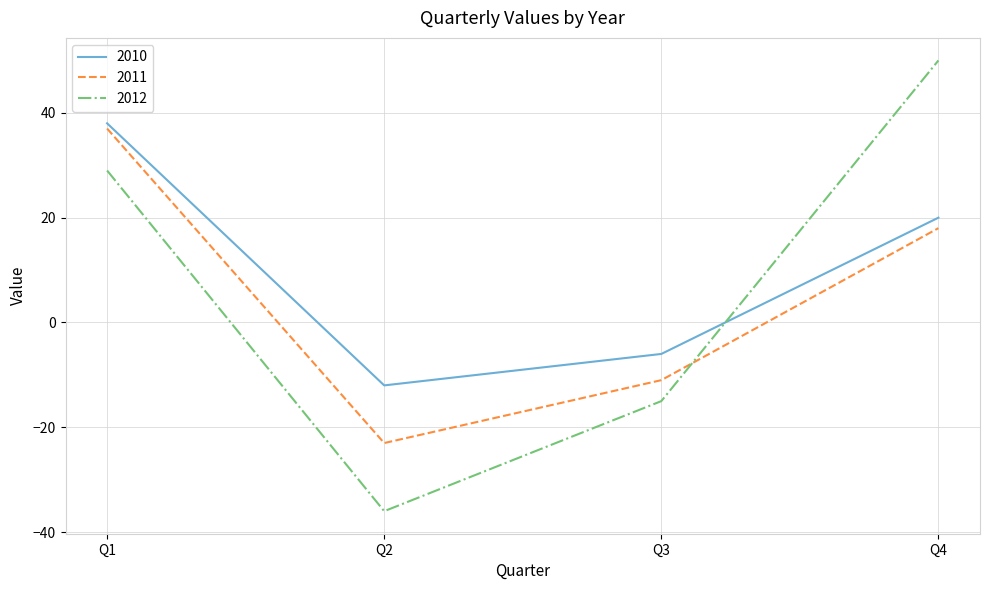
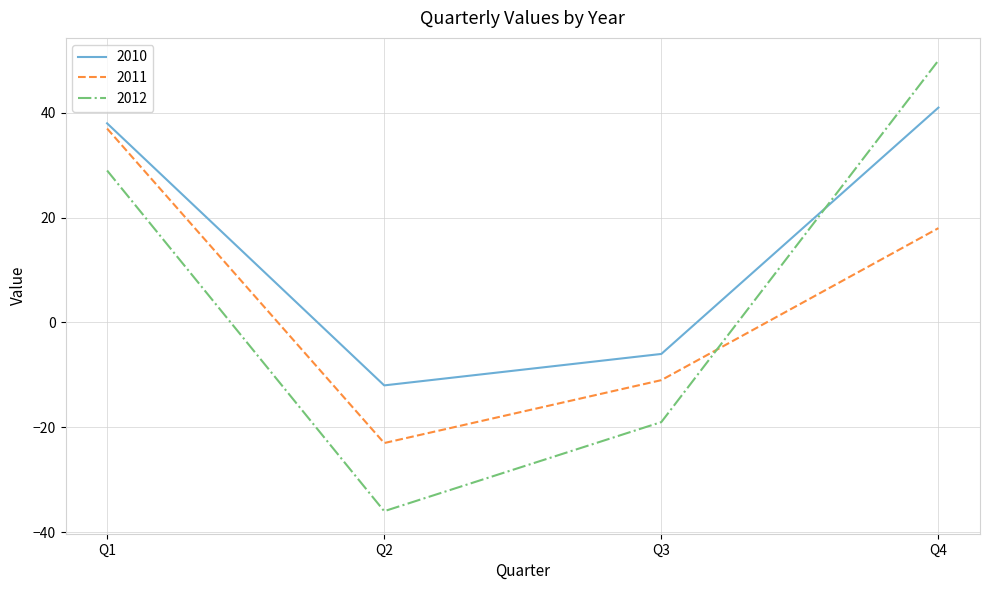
2012, Q3: -15 -> -19
2010, Q4: 20 -> 41
